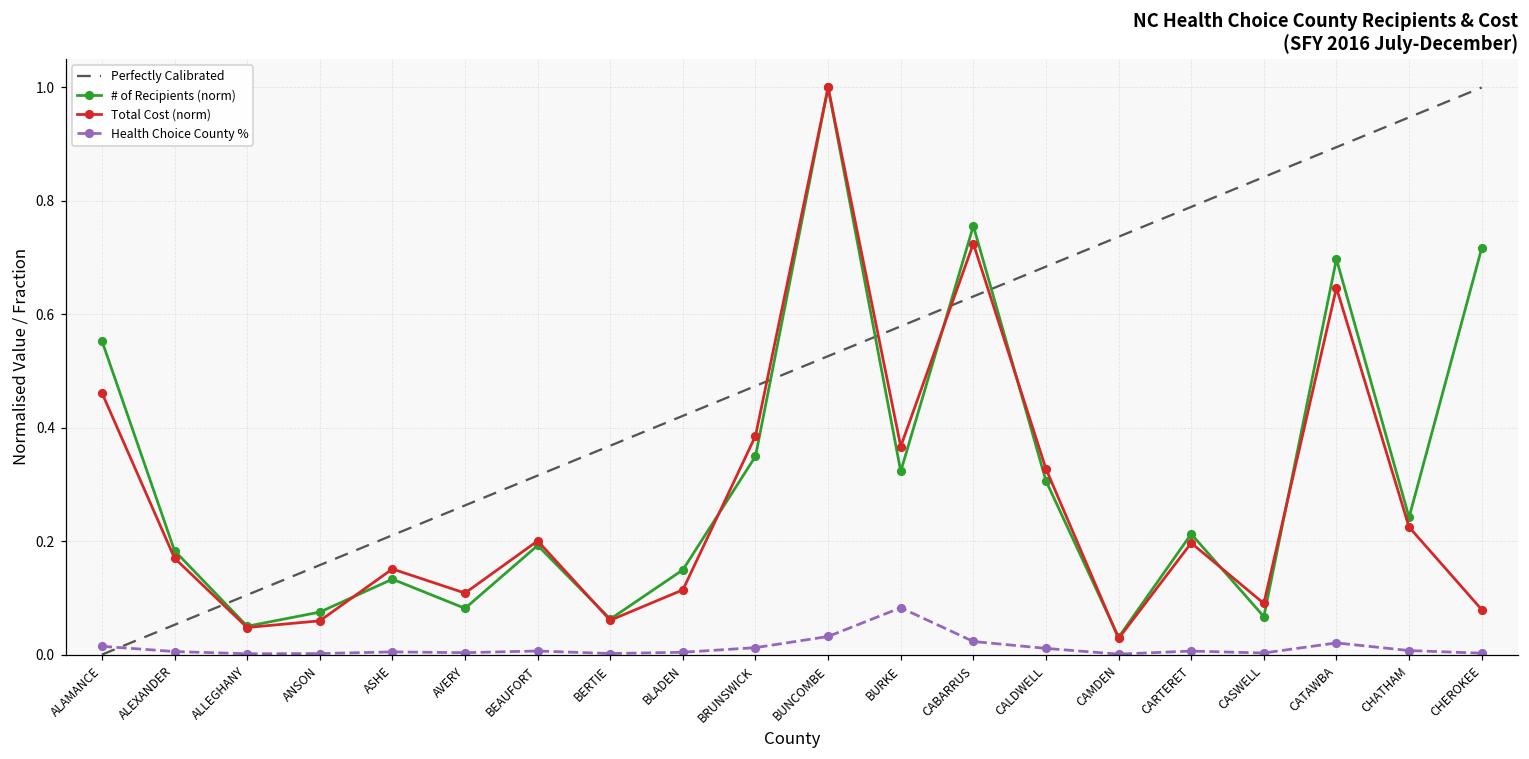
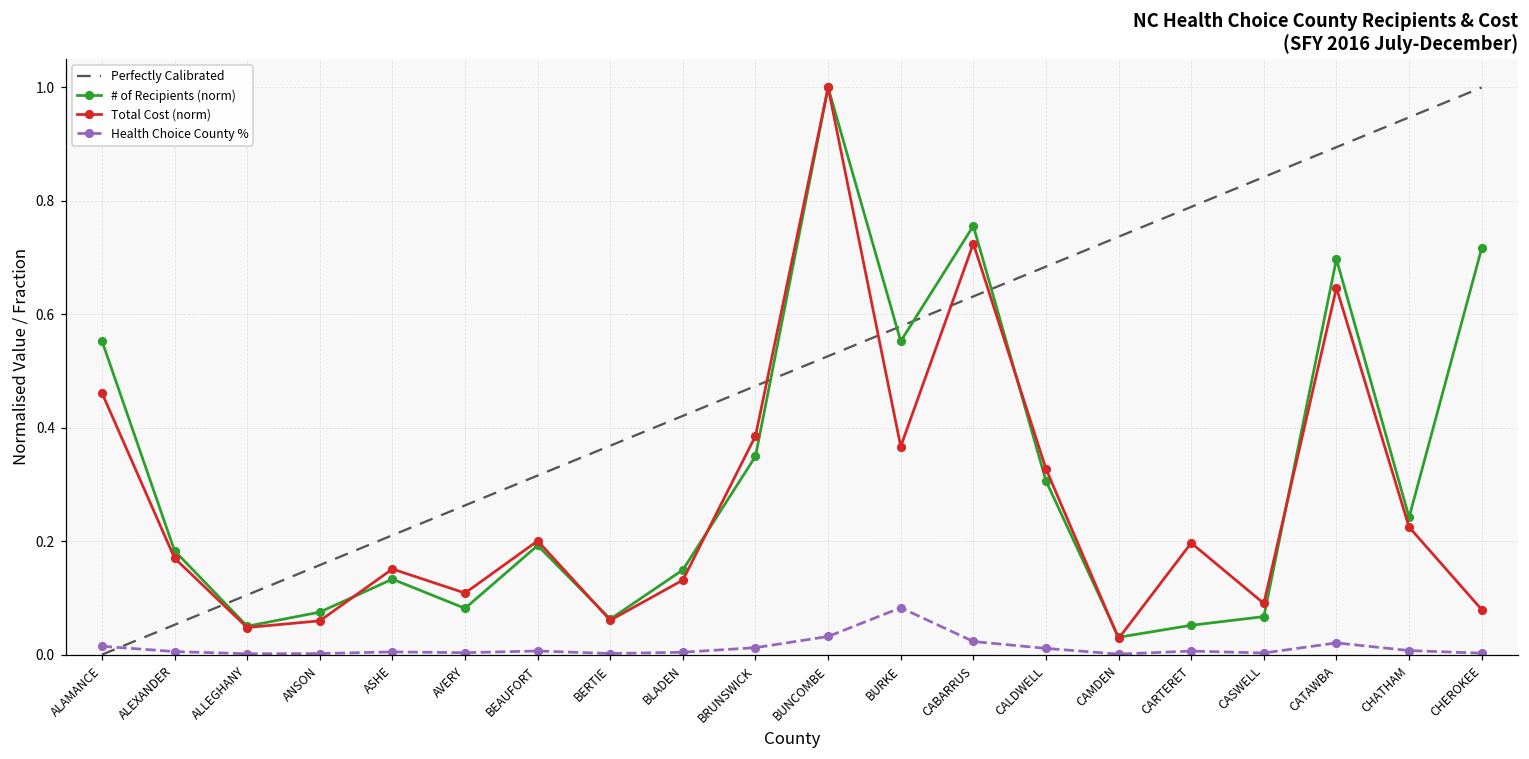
Total Cost (norm), BLADEN: 0.11 -> 0.13
# of Recipients (norm), BURKE: 0.32 -> 0.55
# of Recipients (norm), CARTERET: 0.21 -> 0.05
